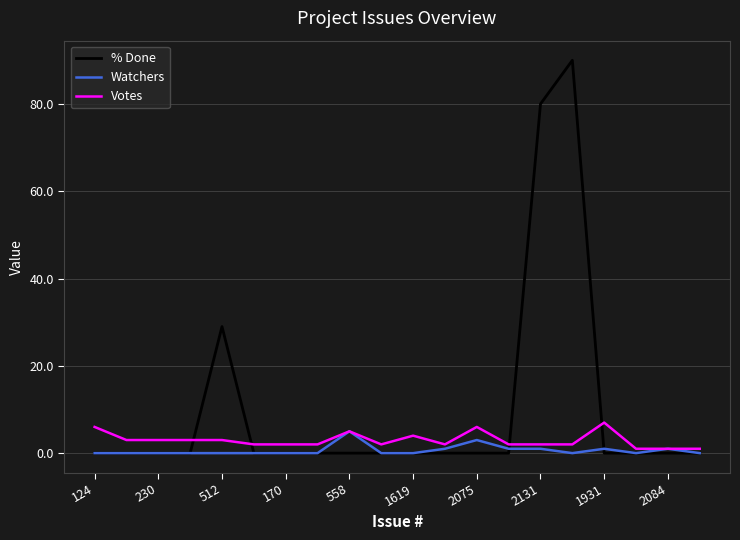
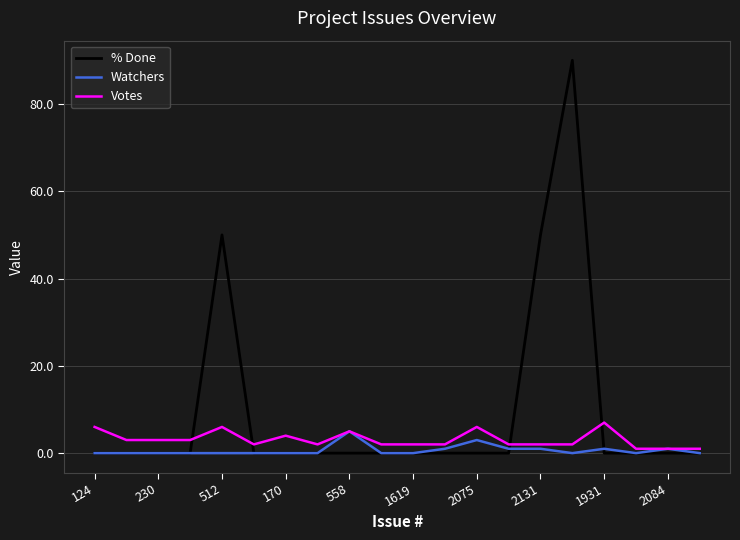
% Done, 512: 29 -> 50
Votes, 512: 3 -> 6
Votes, 170: 2 -> 4
Votes, 1619: 4 -> 2
% Done, 2131: 80 -> 50
